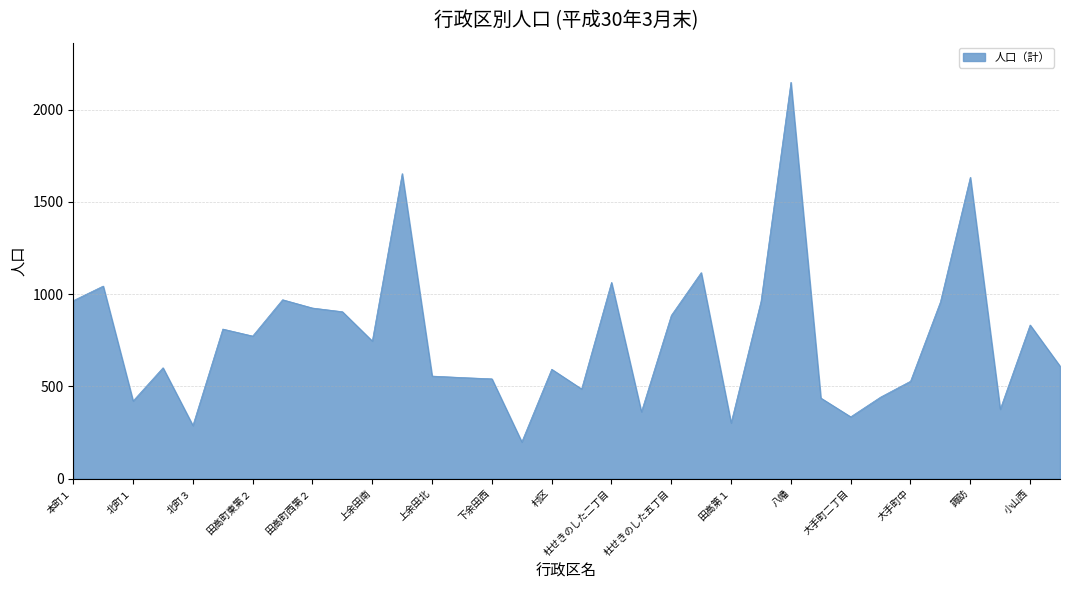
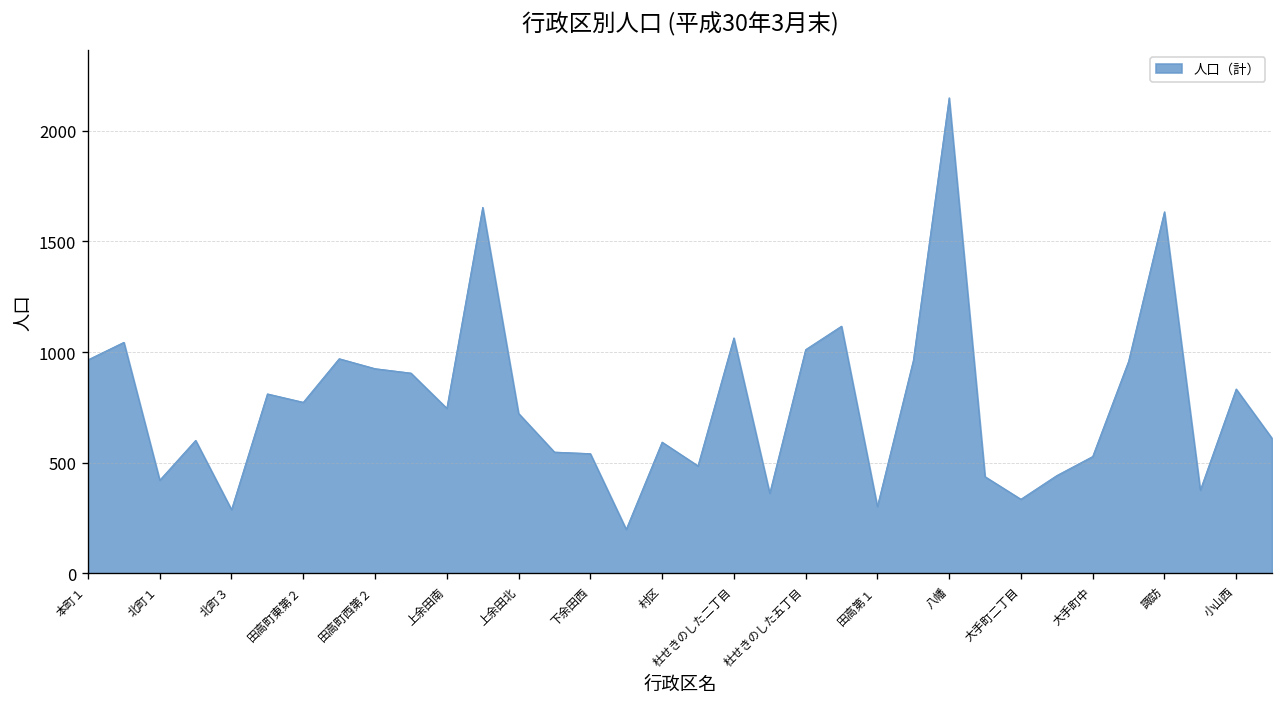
上余田北: 560 -> 720
杜せきのした五丁目: 890 -> 1010
